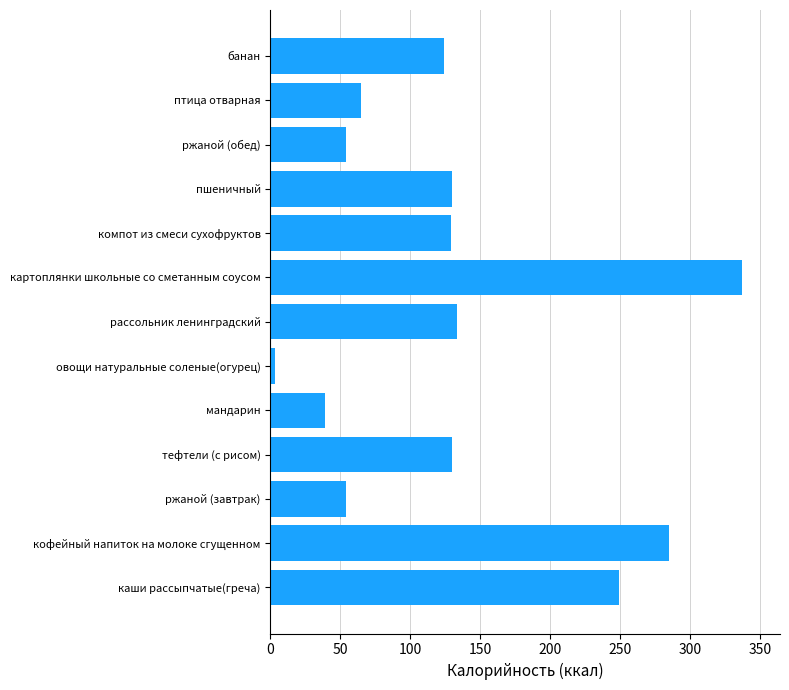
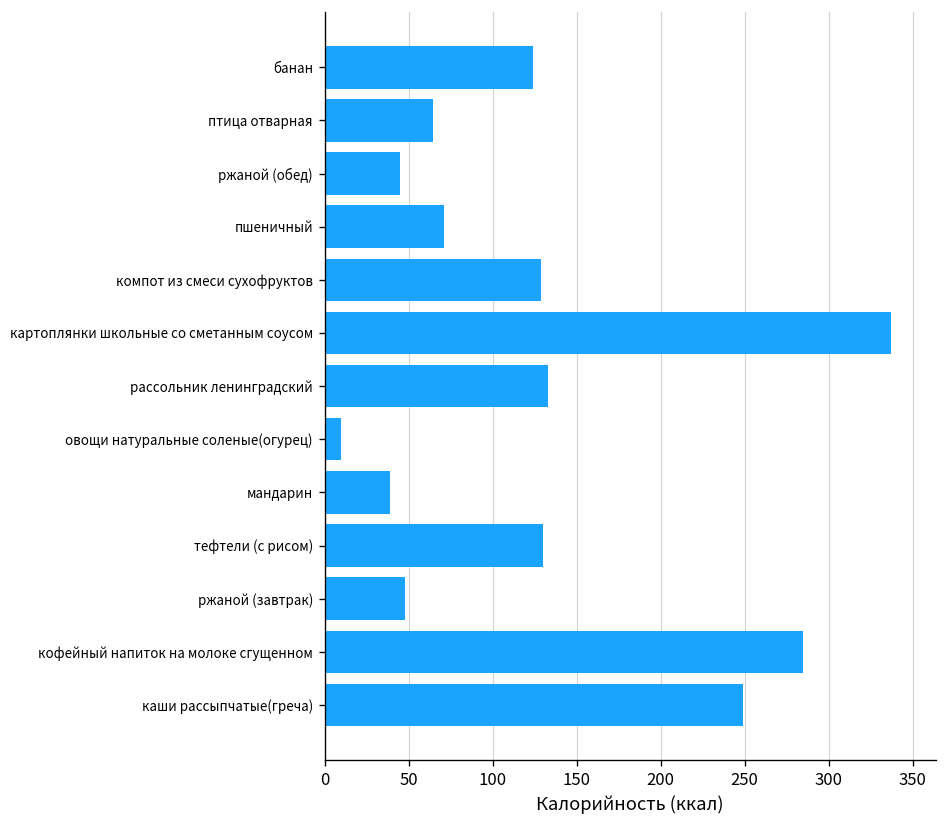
ржаной (обед): 54 -> 45
пшеничный: 130 -> 71
овощи натуральные соленые(огурец): 3 -> 10
ржаной (завтрак): 54 -> 48
